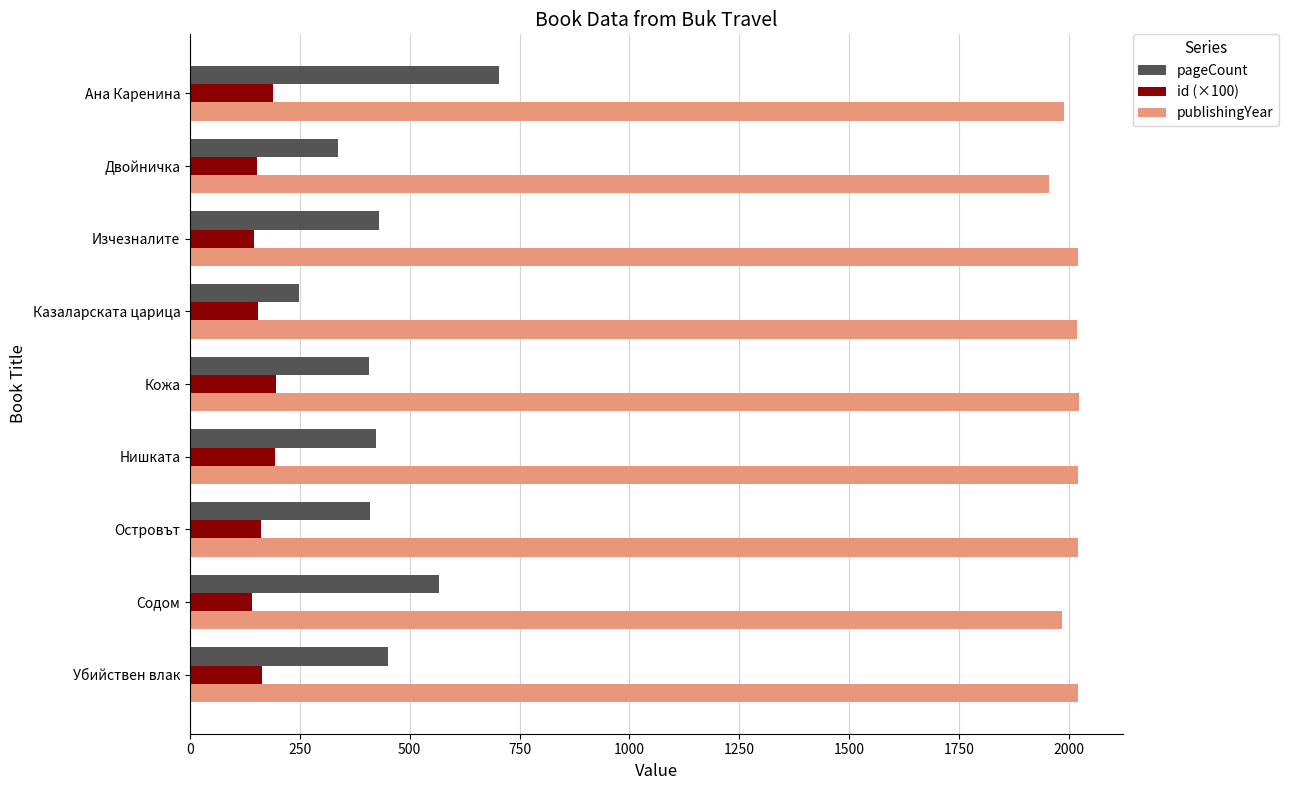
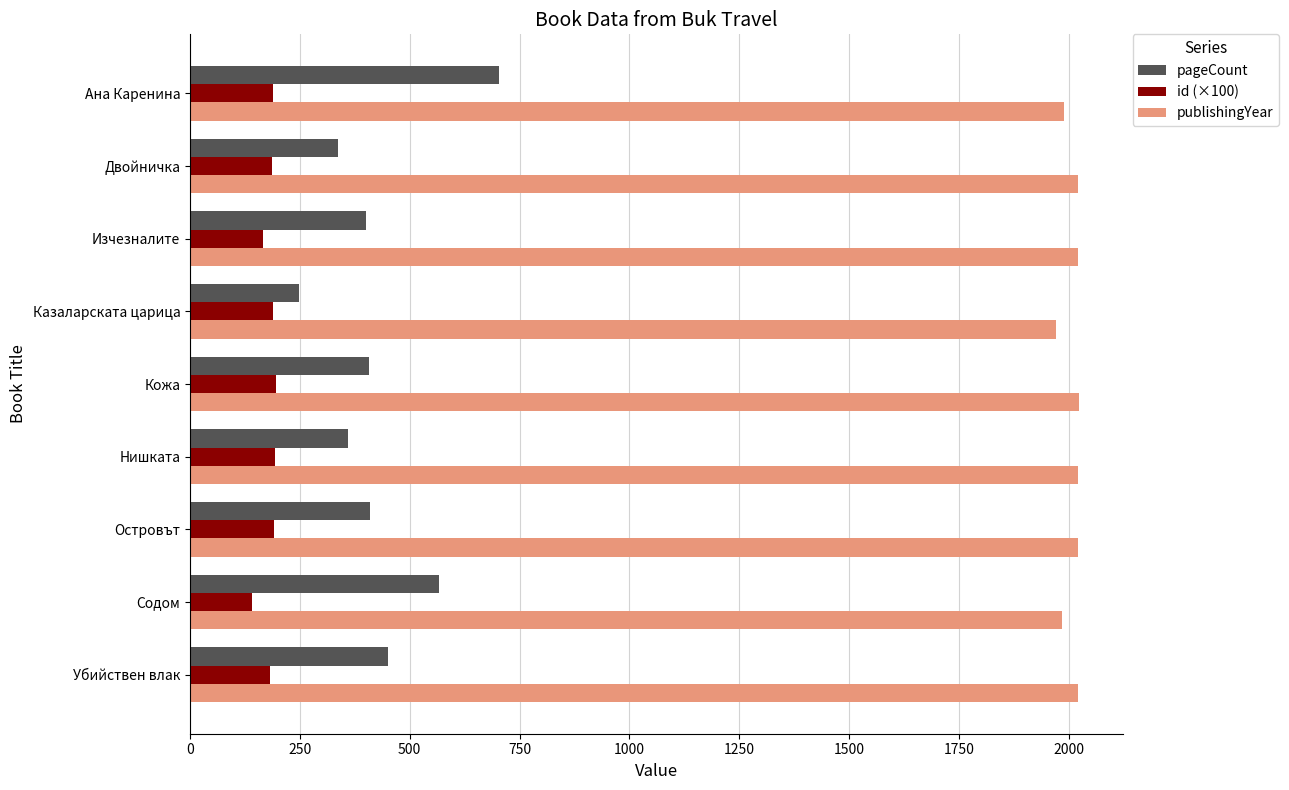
id (×100), Двойничка: 150 -> 190
publishingYear, Двойничка: 1960 -> 2020
pageCount, Изчезналите: 430 -> 400
id (×100), Изчезналите: 150 -> 170
id (×100), Казаларската царица: 150 -> 190
publishingYear, Казаларската царица: 2020 -> 1970
pageCount, Нишката: 420 -> 360
id (×100), Островът: 160 -> 190
id (×100), Убийствен влак: 160 -> 180
